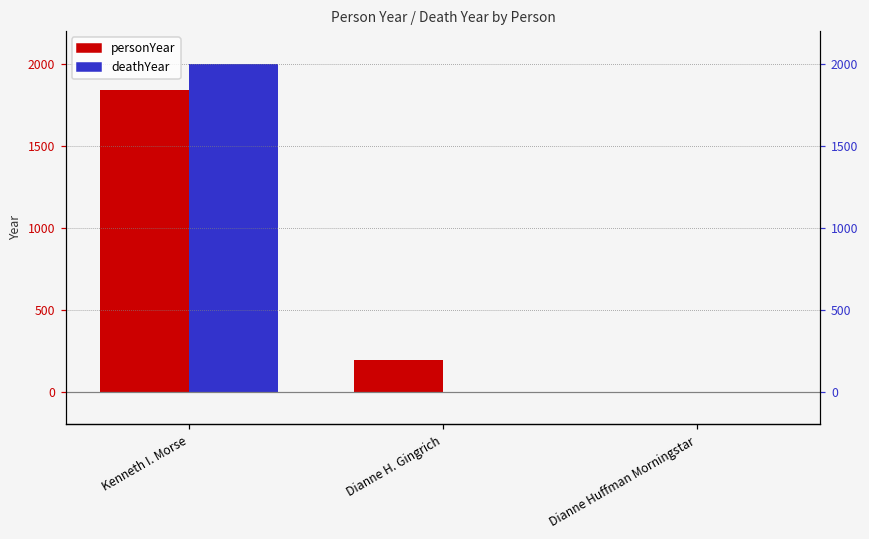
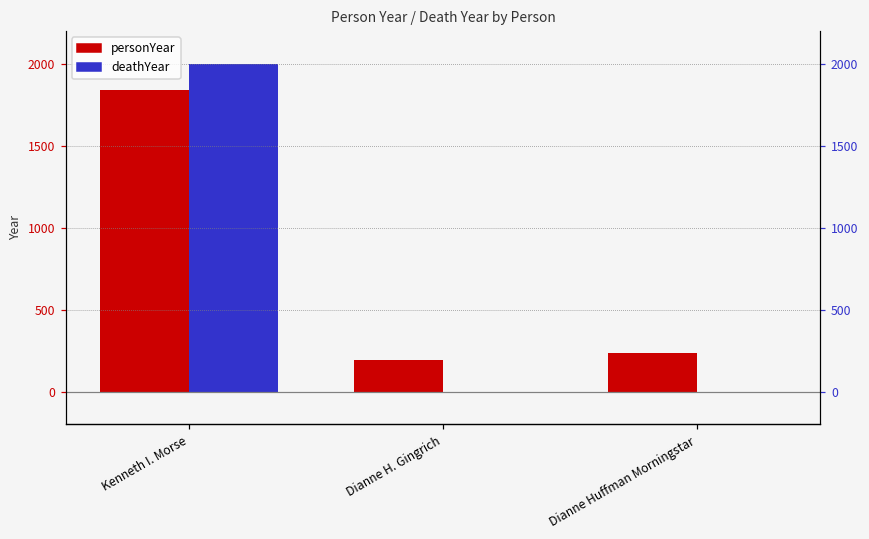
personYear, Dianne Huffman Morningstar: 0 -> 240
